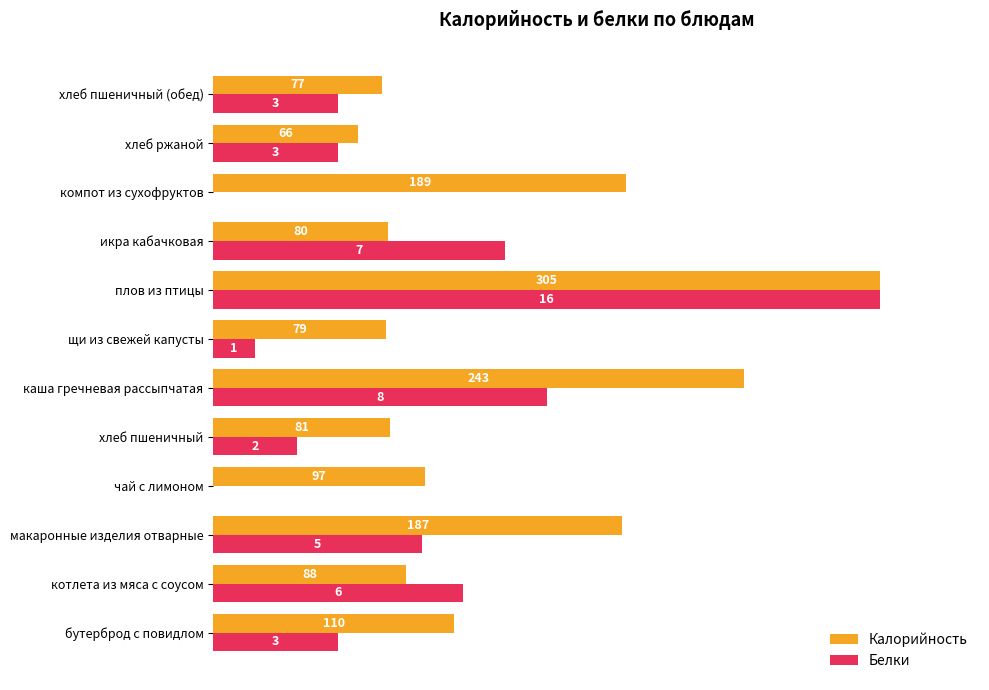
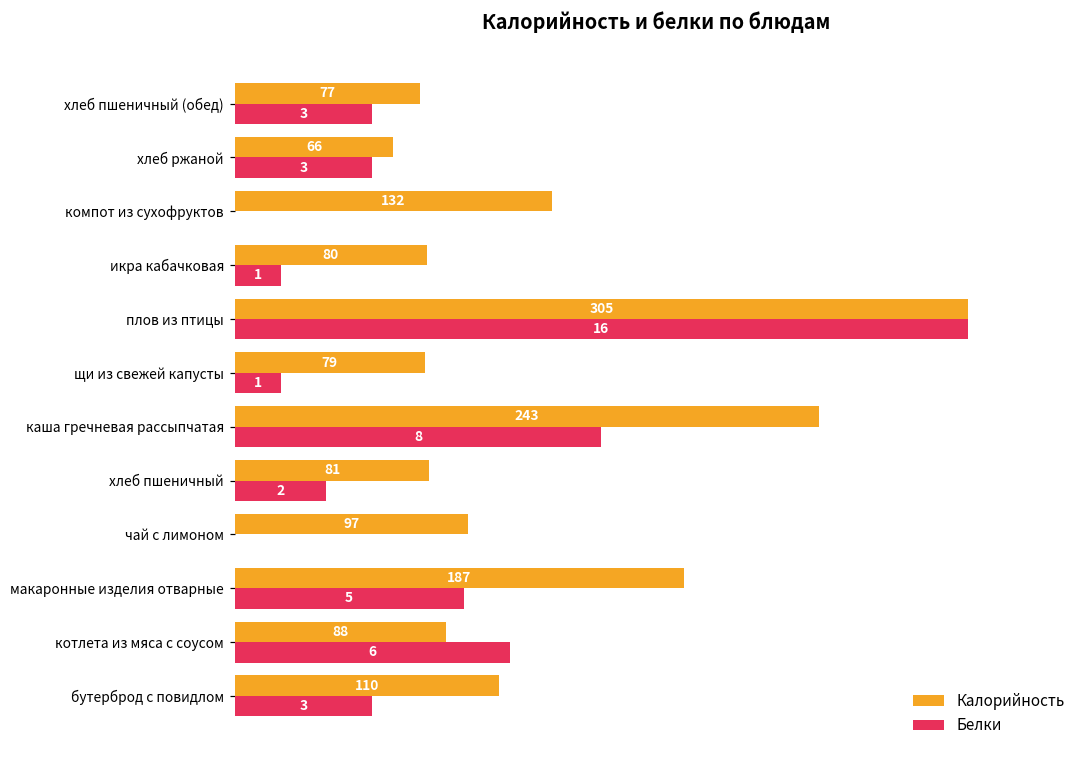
Калорийность, компот из сухофруктов: 189 -> 132
Белки, икра кабачковая: 7 -> 1
